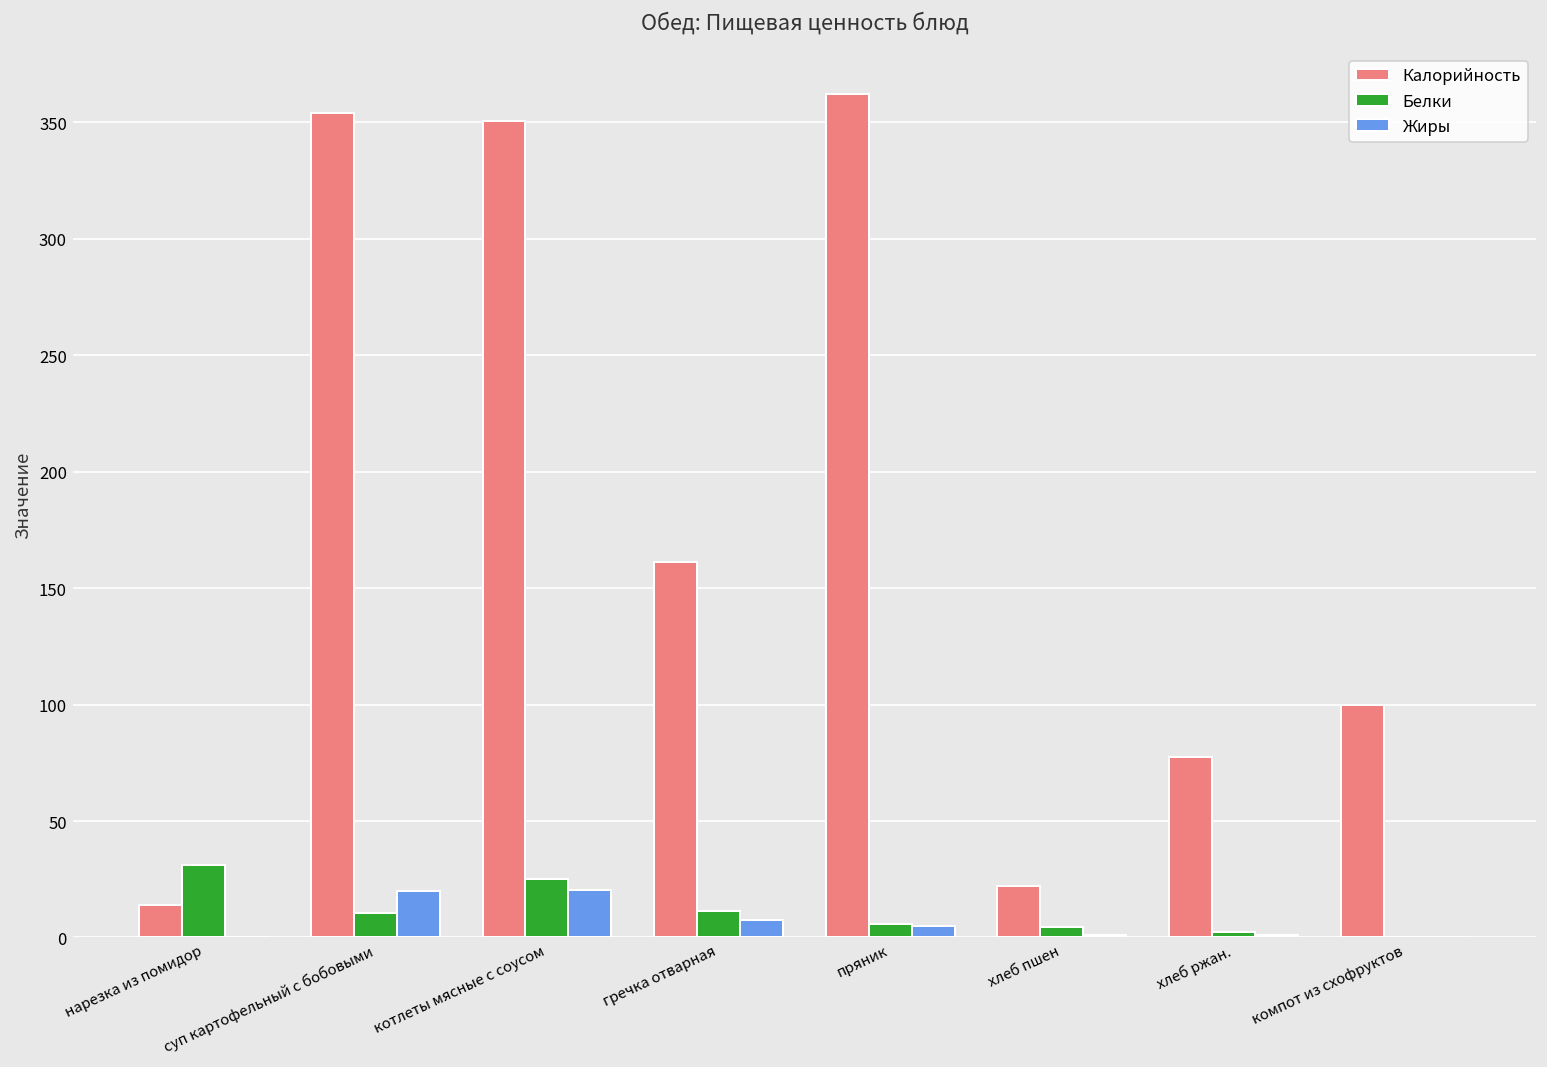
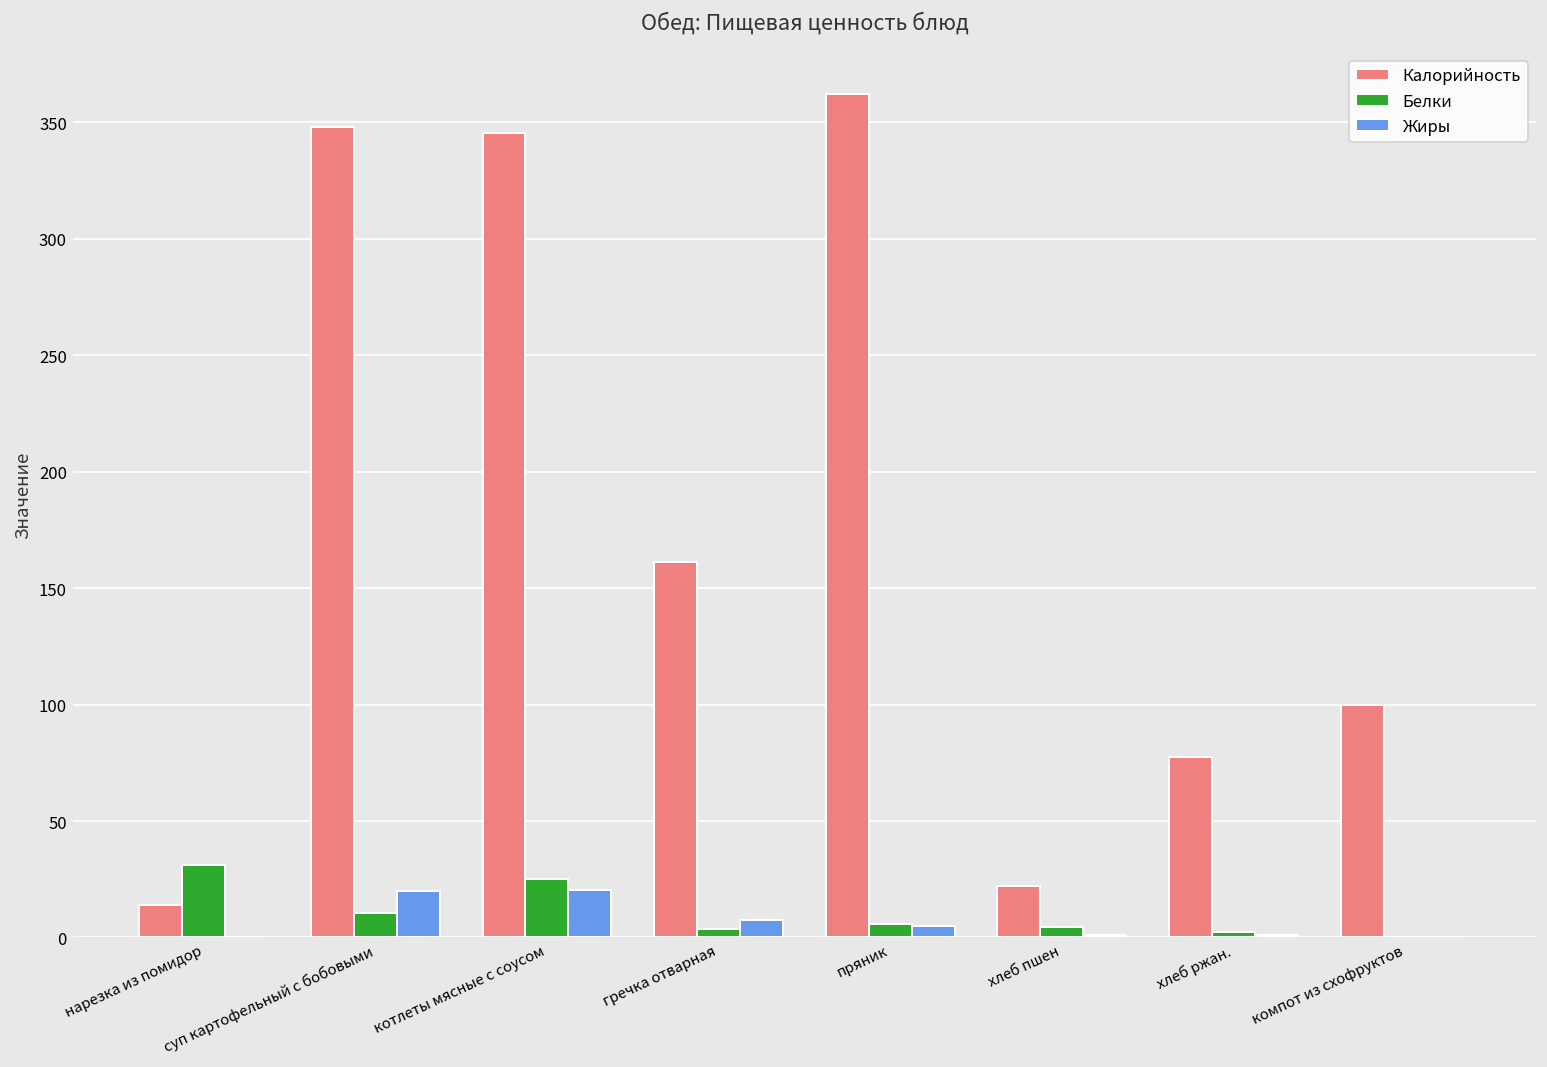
Калорийность, суп картофельный с бобовыми: 354 -> 348
Калорийность, котлеты мясные с соусом: 351 -> 345
Белки, гречка отварная: 11 -> 4
